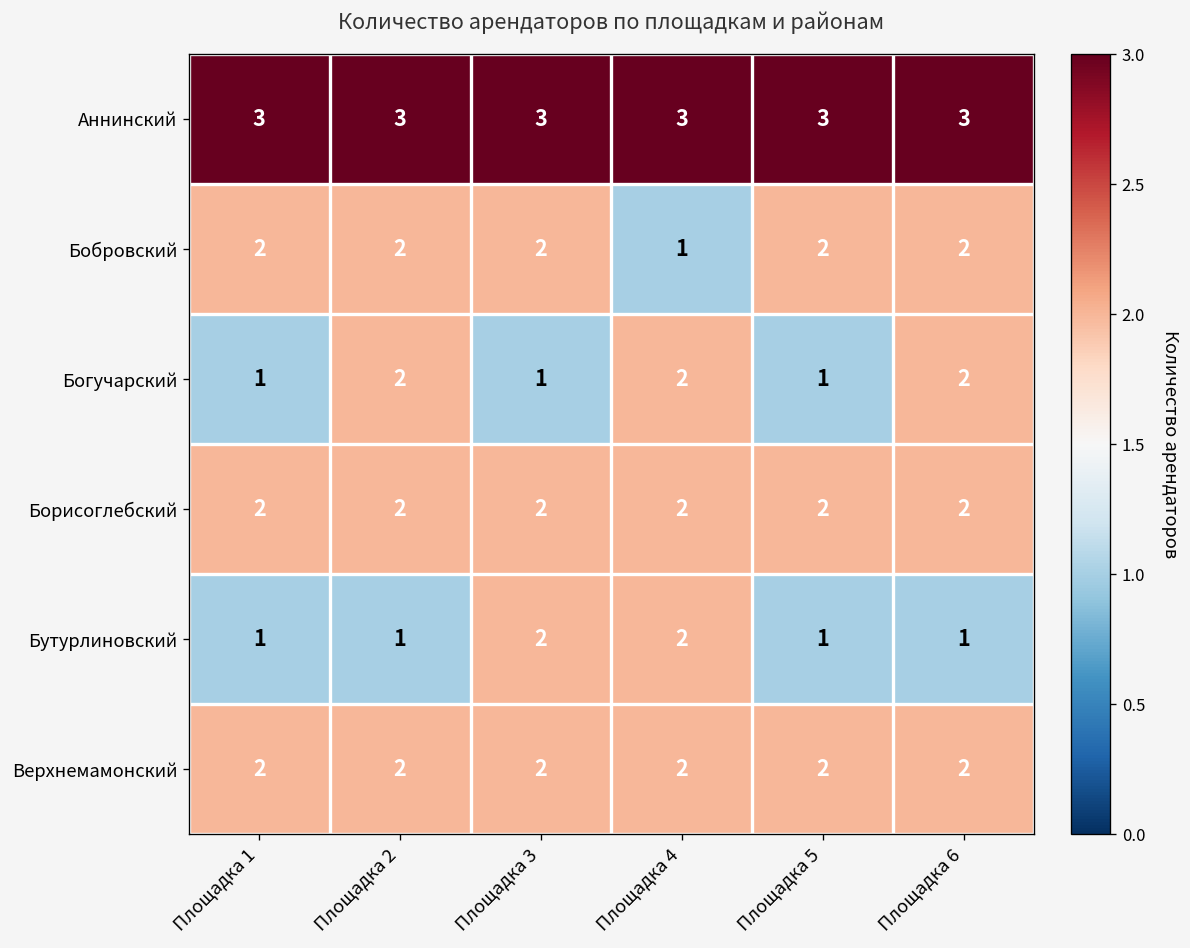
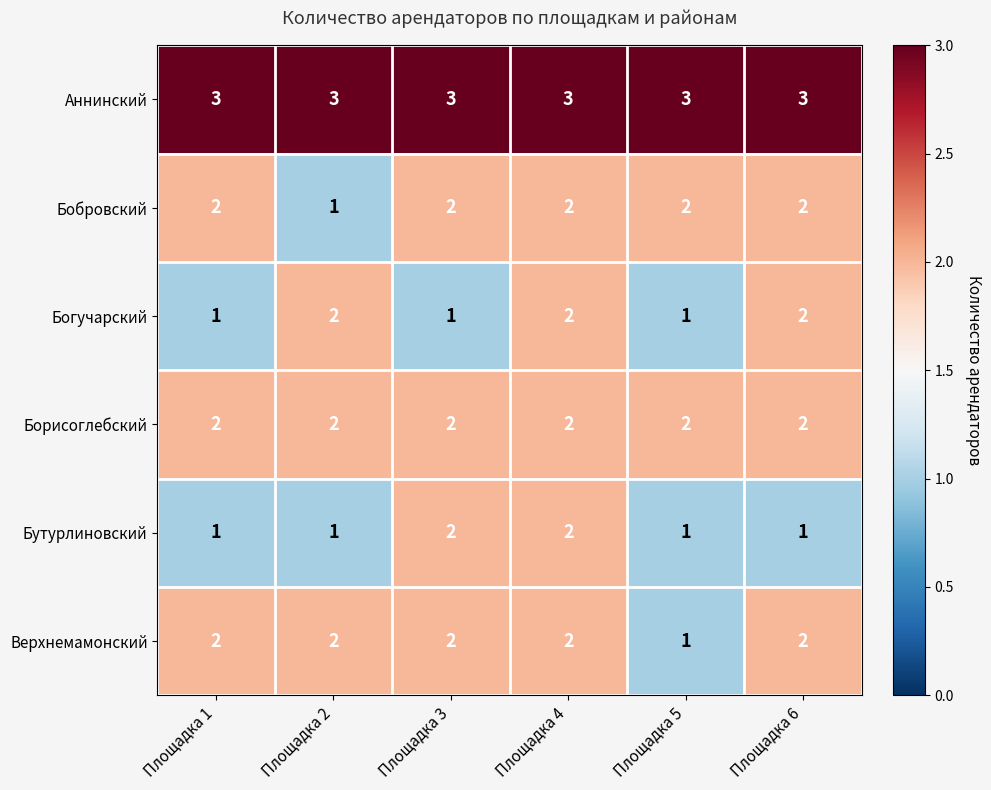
Бобровский, Площадка 2: 2 -> 1
Бобровский, Площадка 4: 1 -> 2
Верхнемамонский, Площадка 5: 2 -> 1
